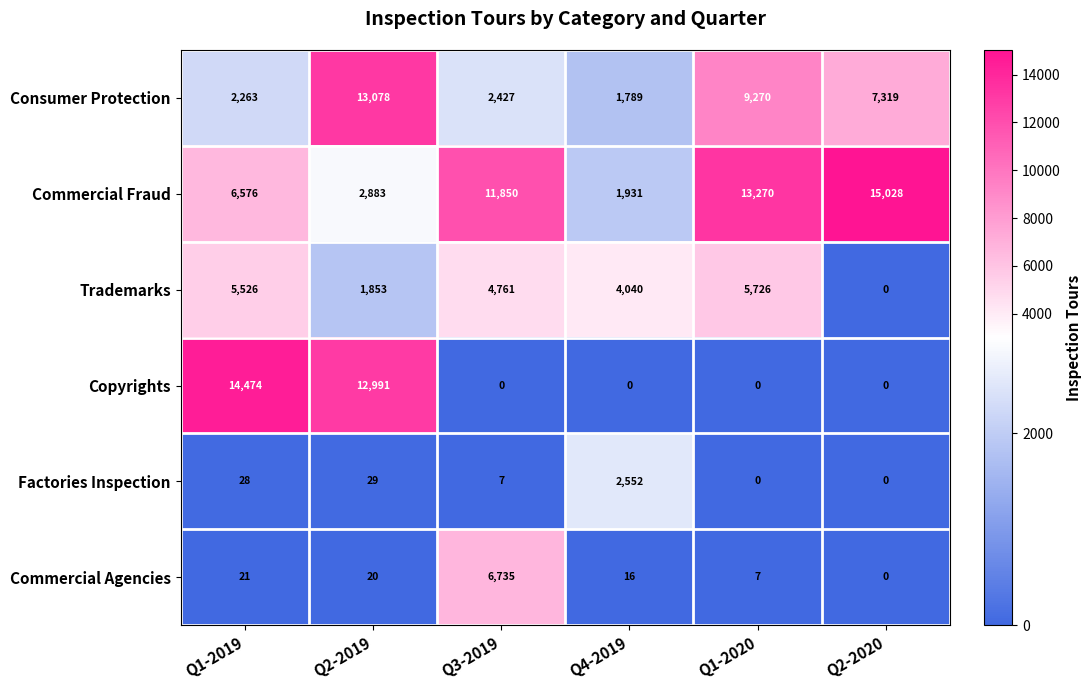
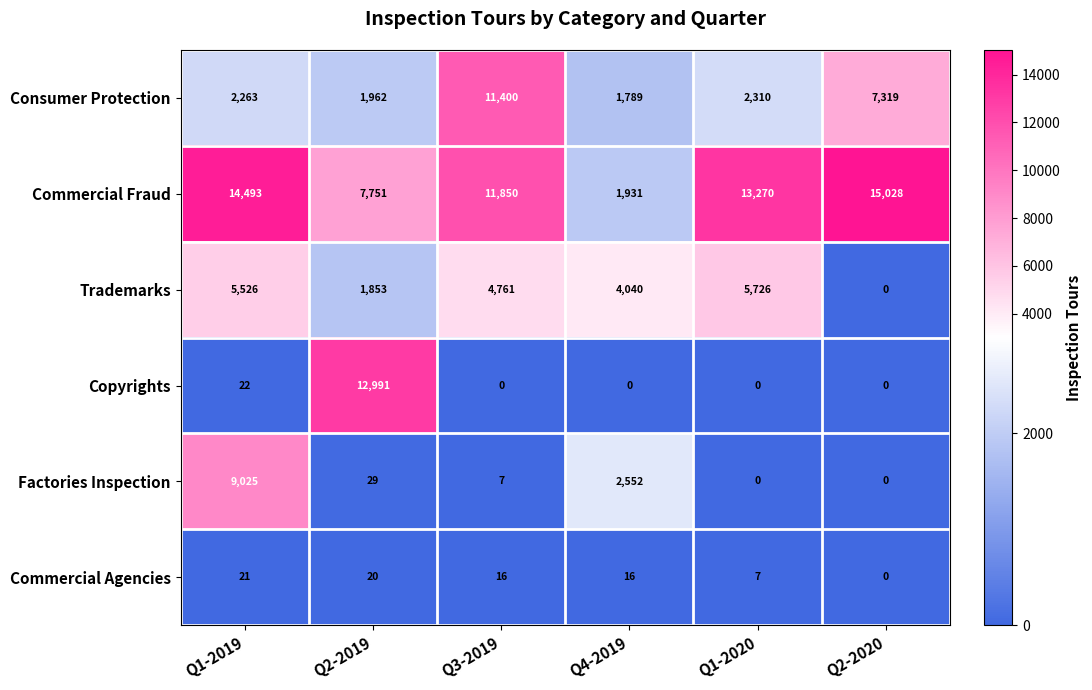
Consumer Protection, Q2-2019: 13,078 -> 1,962
Consumer Protection, Q3-2019: 2,427 -> 11,400
Consumer Protection, Q1-2020: 9,270 -> 2,310
Commercial Fraud, Q1-2019: 6,576 -> 14,493
Commercial Fraud, Q2-2019: 2,883 -> 7,751
Copyrights, Q1-2019: 14,474 -> 22
Factories Inspection, Q1-2019: 28 -> 9,025
Commercial Agencies, Q3-2019: 6,735 -> 16
